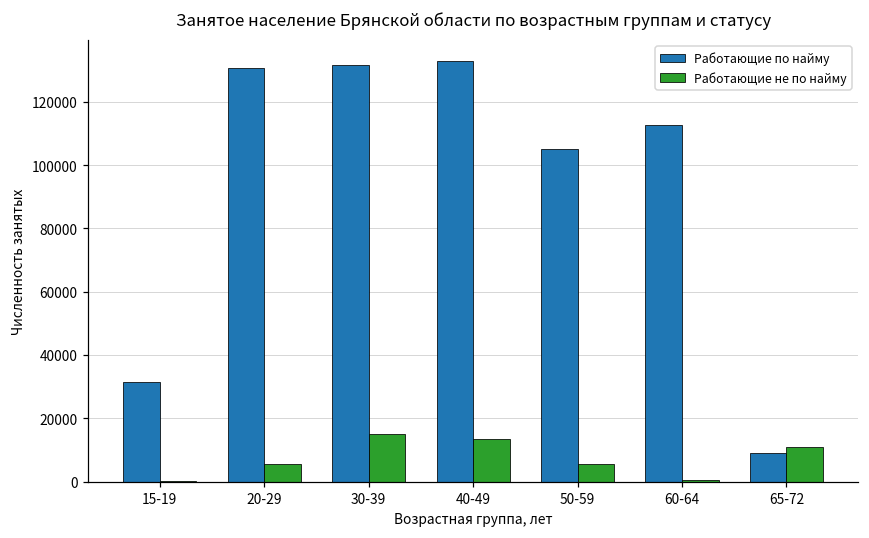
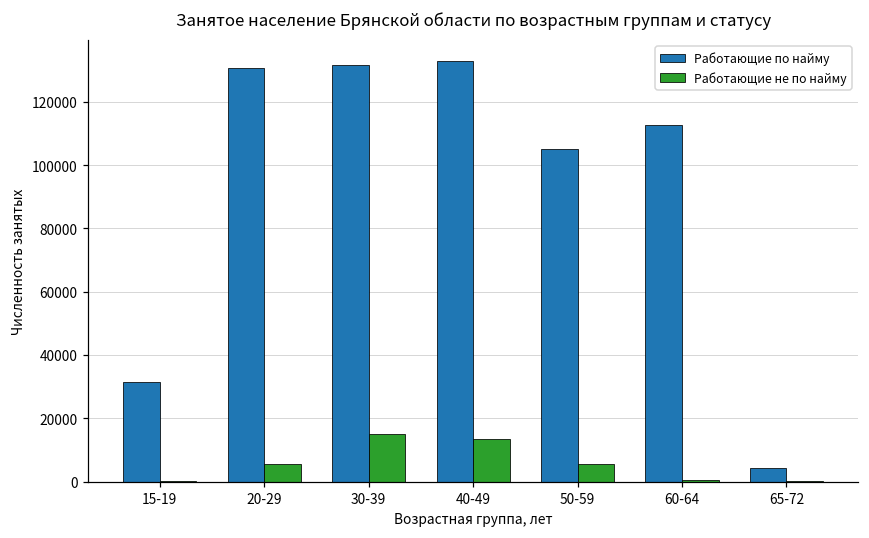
Работающие по найму, 65-72: 9000 -> 4000
Работающие не по найму, 65-72: 11000 -> 0
